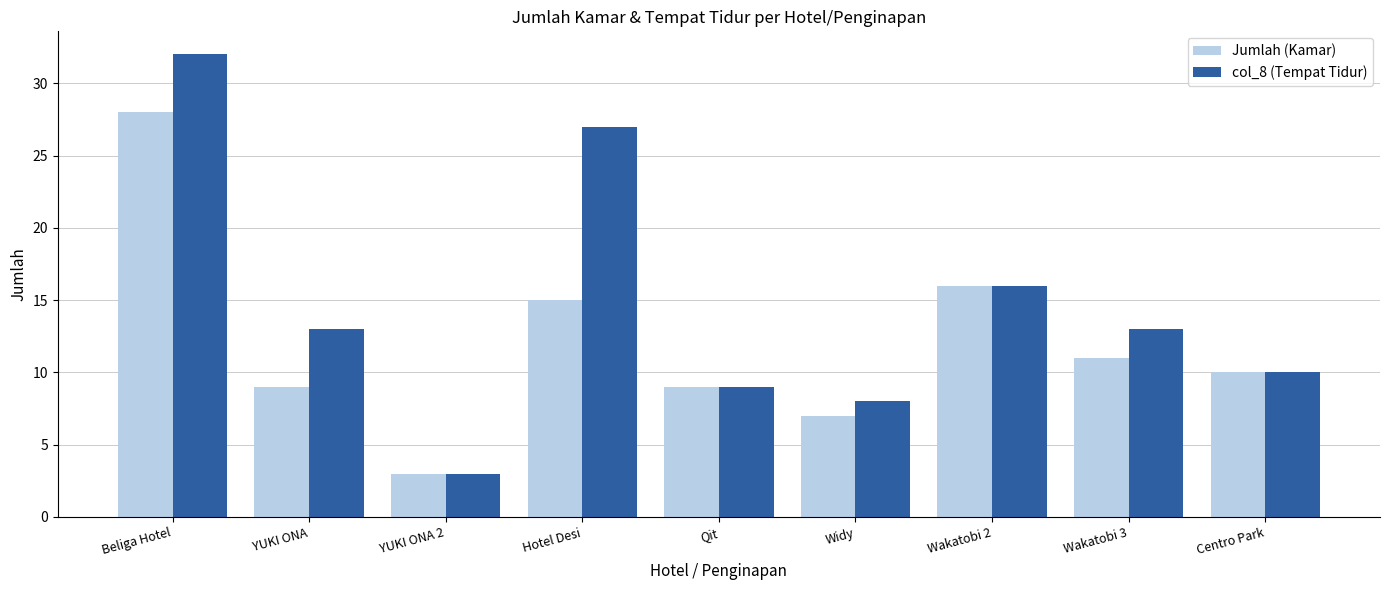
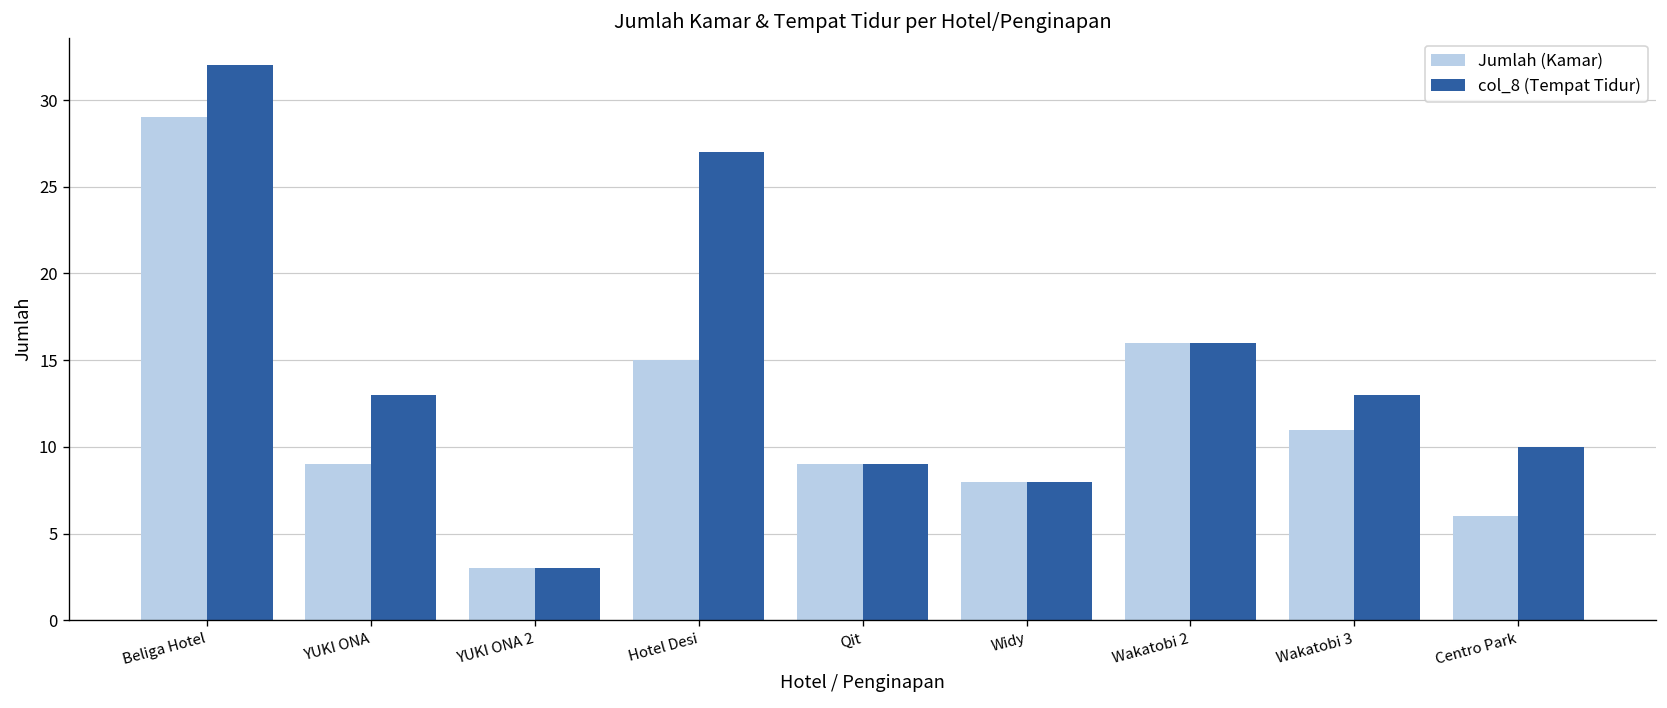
Jumlah (Kamar), Beliga Hotel: 28 -> 29
Jumlah (Kamar), Widy: 7 -> 8
Jumlah (Kamar), Centro Park: 10 -> 6
